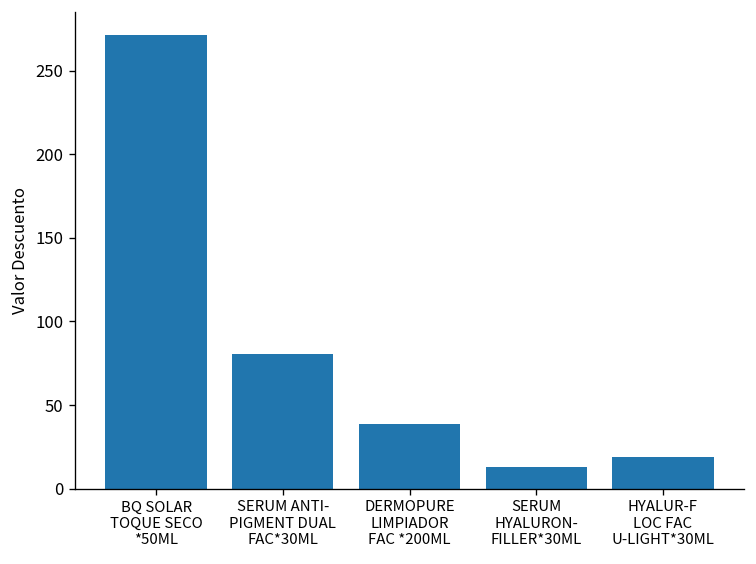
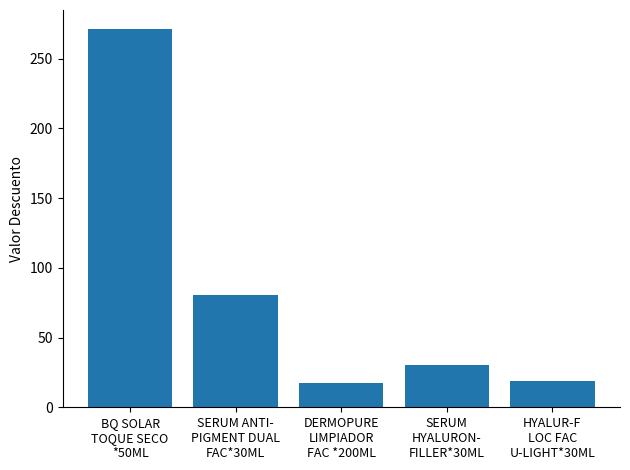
DERMOPURE LIMPIADOR FAC *200ML: 39 -> 17
SERUM HYALURON- FILLER*30ML: 13 -> 31
